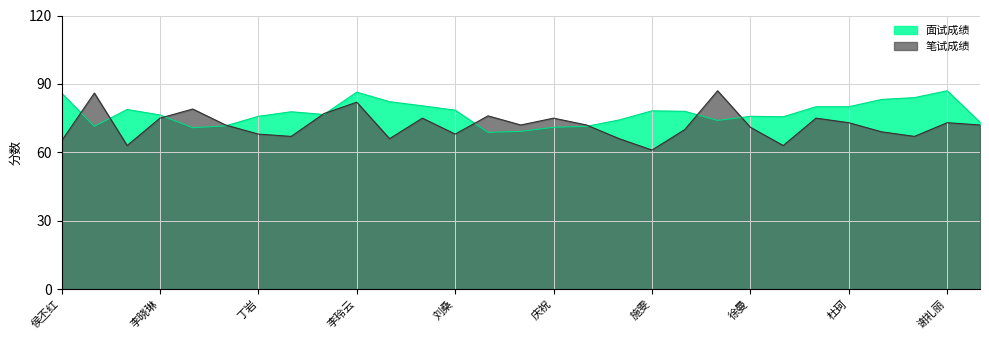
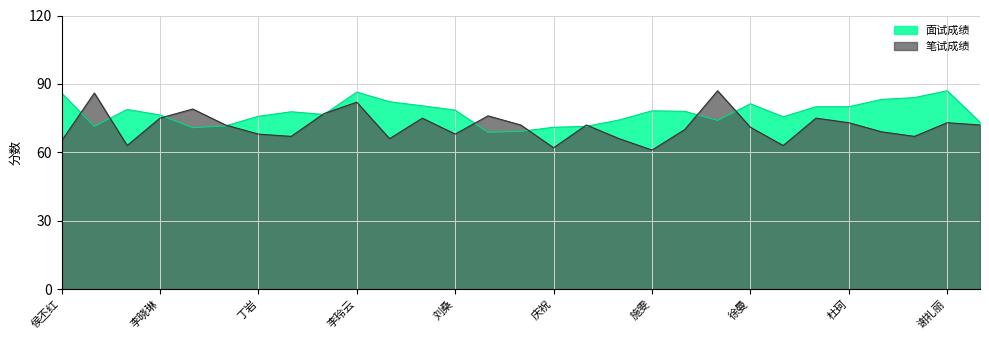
笔试成绩, 庆祝: 75 -> 62
面试成绩, 徐曼: 76 -> 81
